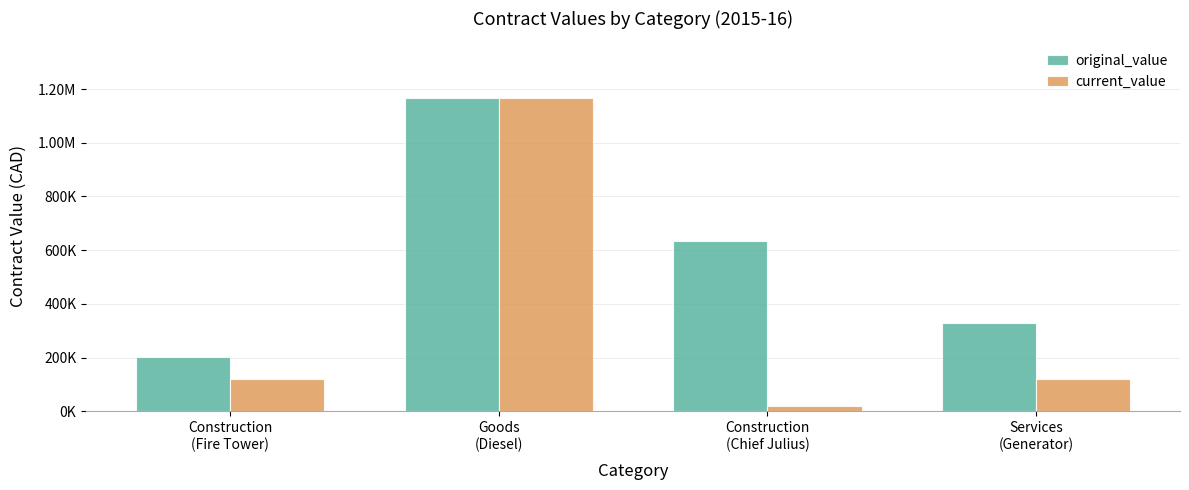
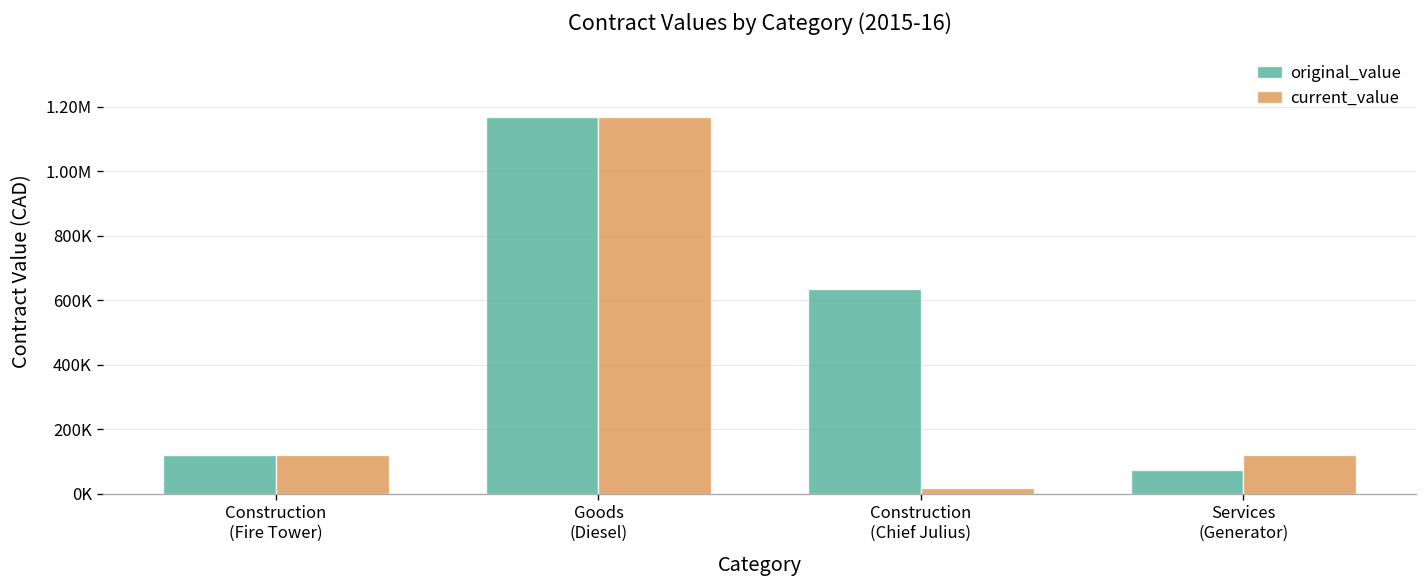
original_value, Construction (Fire Tower): 200000 -> 120000
original_value, Services (Generator): 330000 -> 70000
